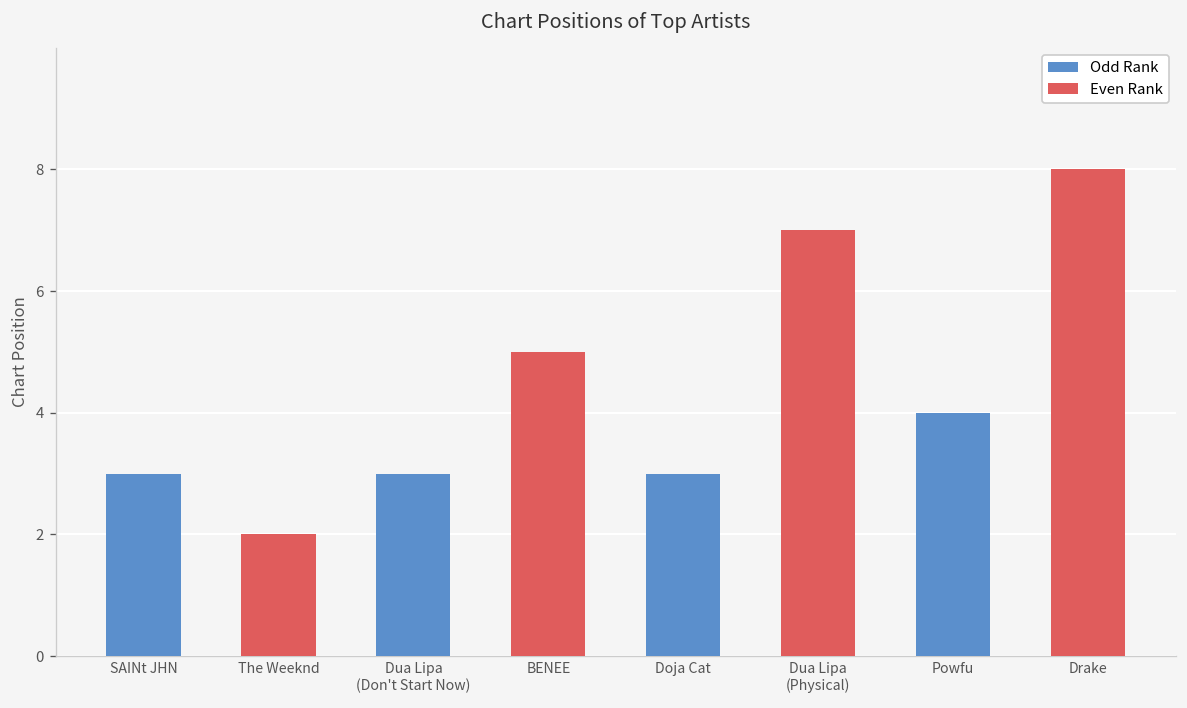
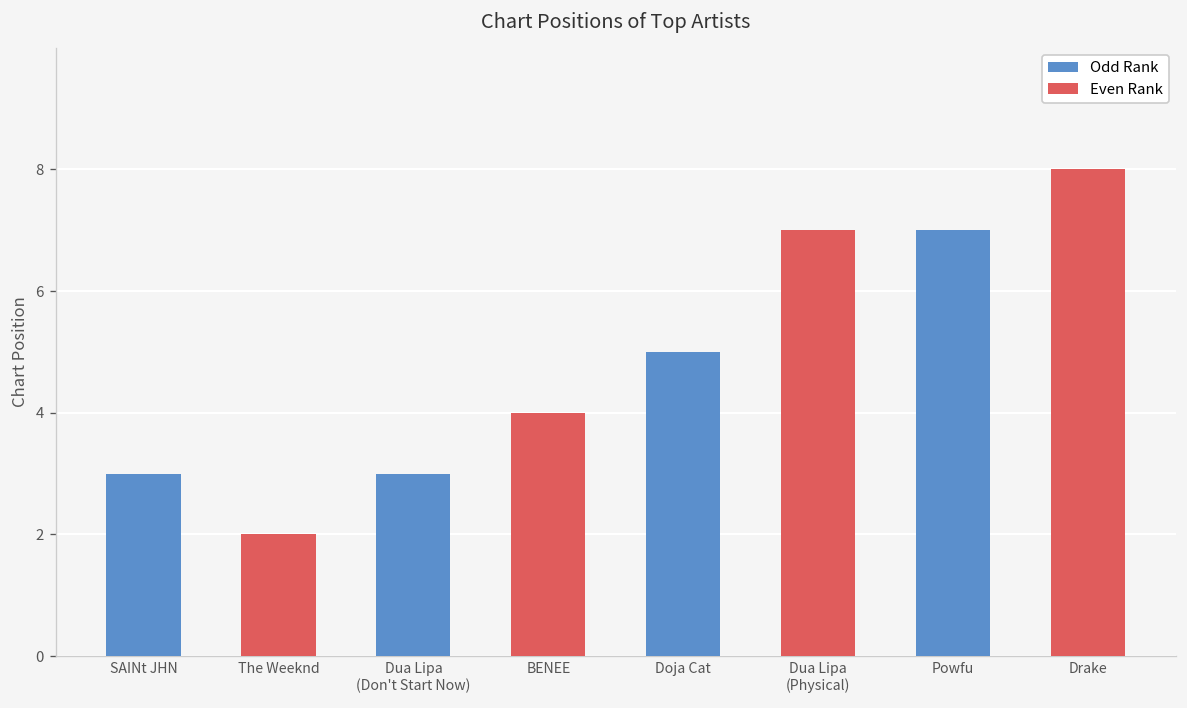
BENEE: 5 -> 4
Doja Cat: 3 -> 5
Powfu: 4 -> 7
